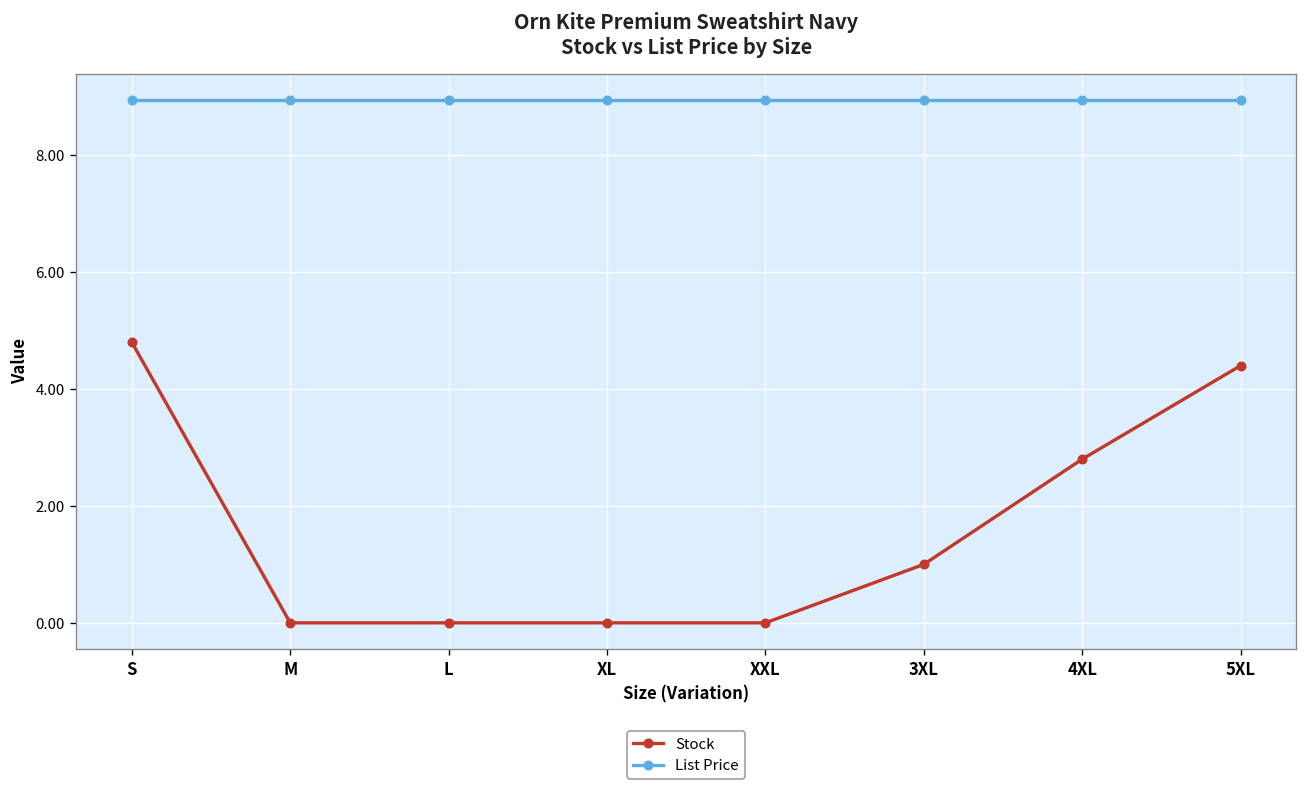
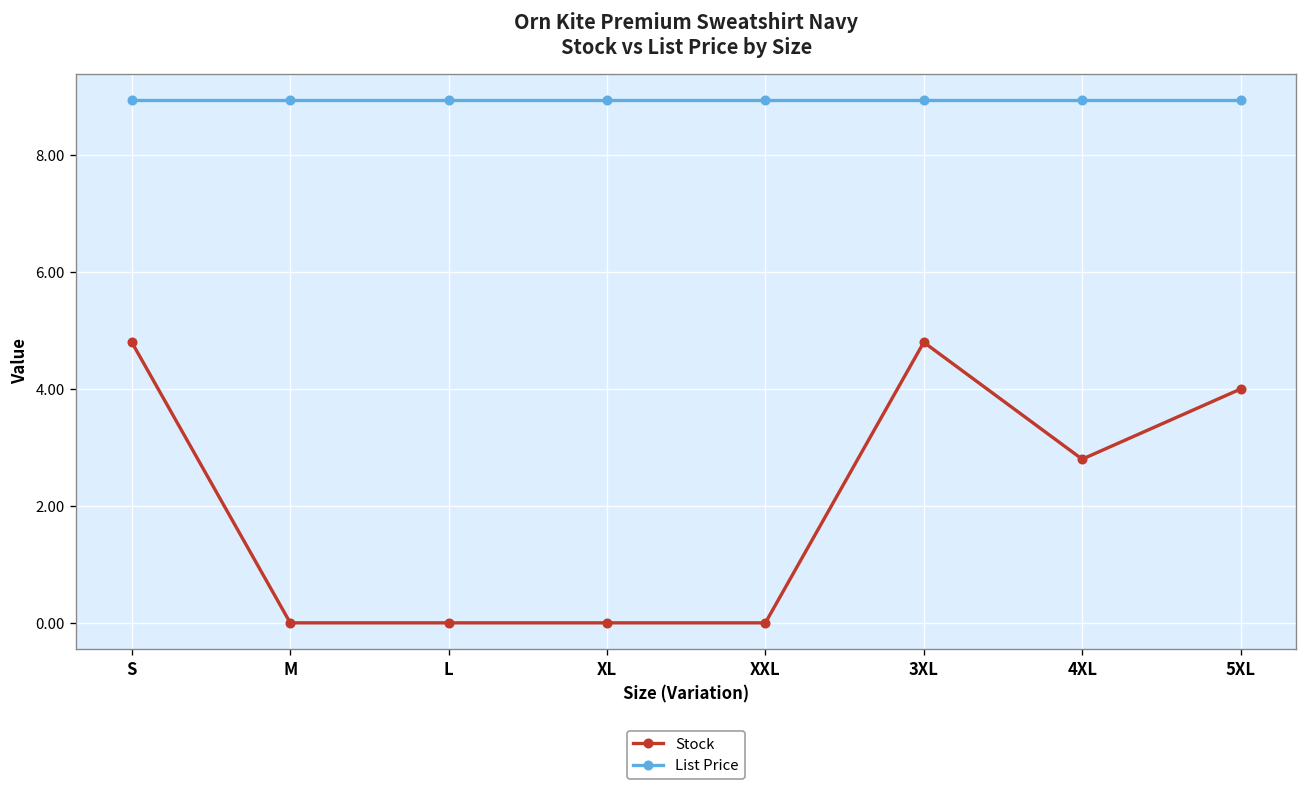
Stock, 3XL: 1.0 -> 4.8
Stock, 5XL: 4.4 -> 4.0
